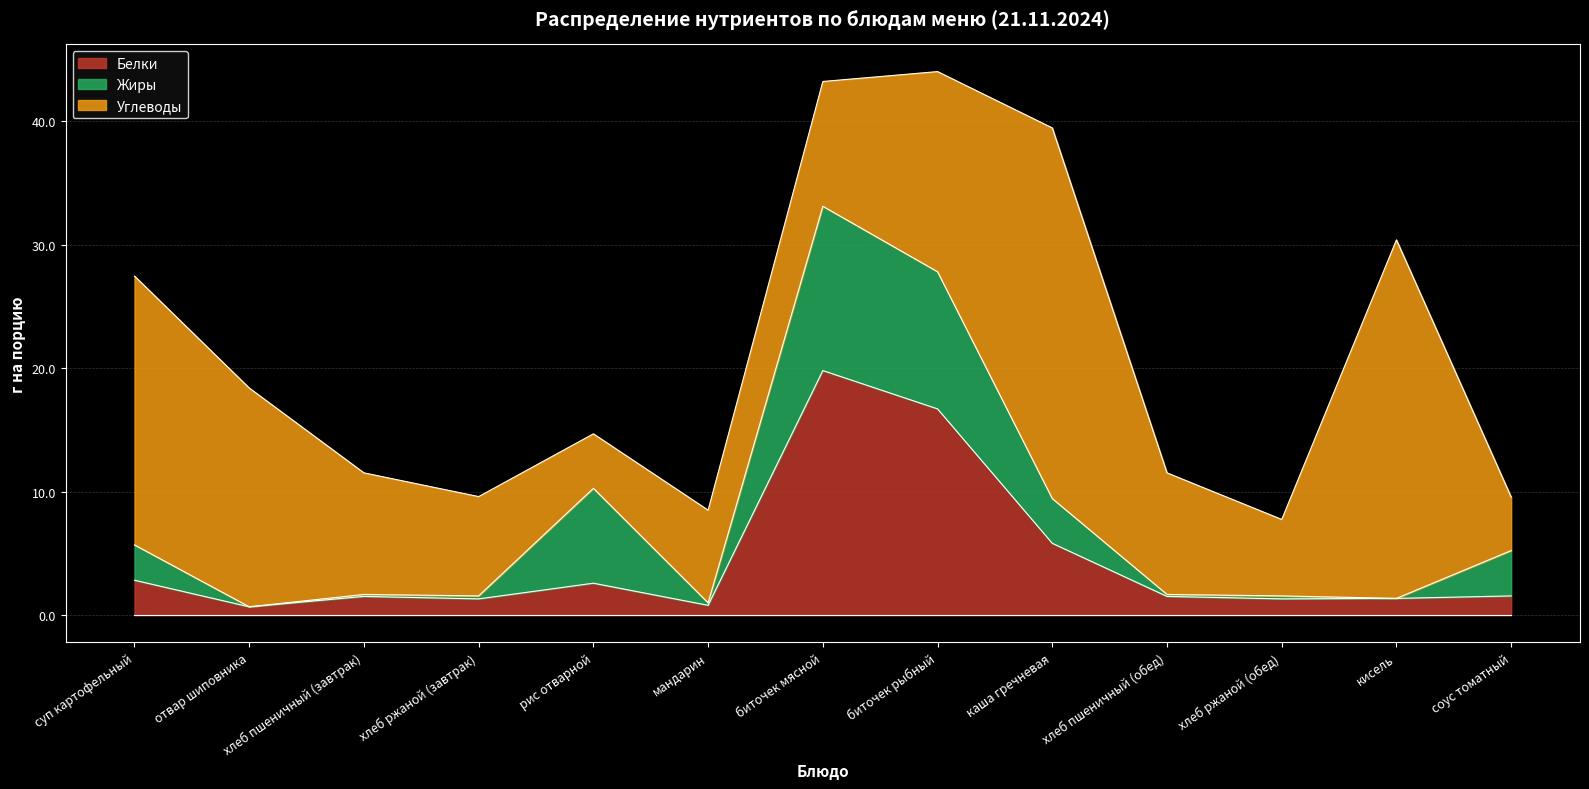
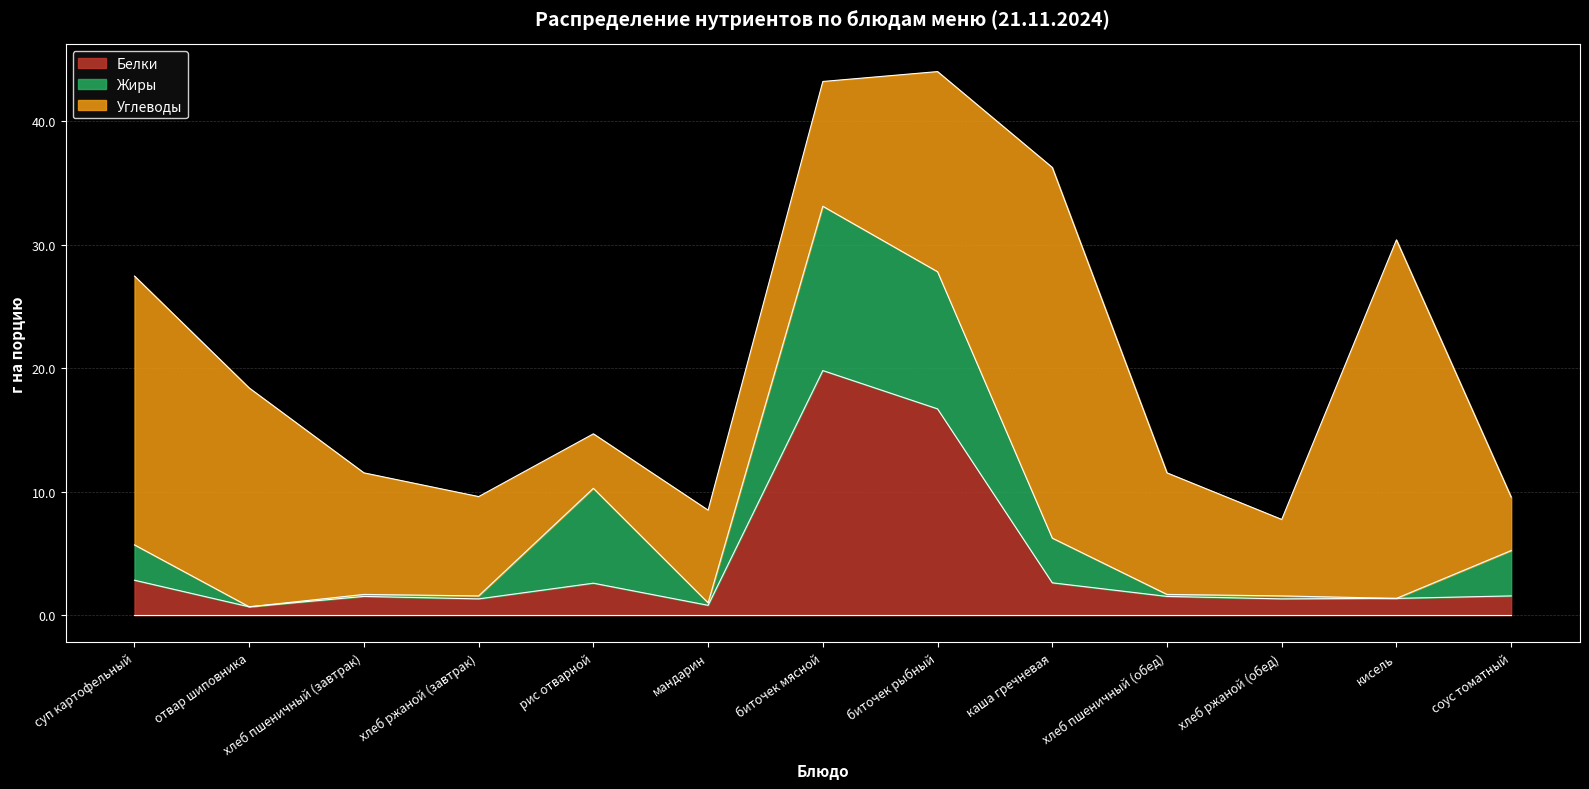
Белки, каша гречневая: 5.8 -> 2.6
